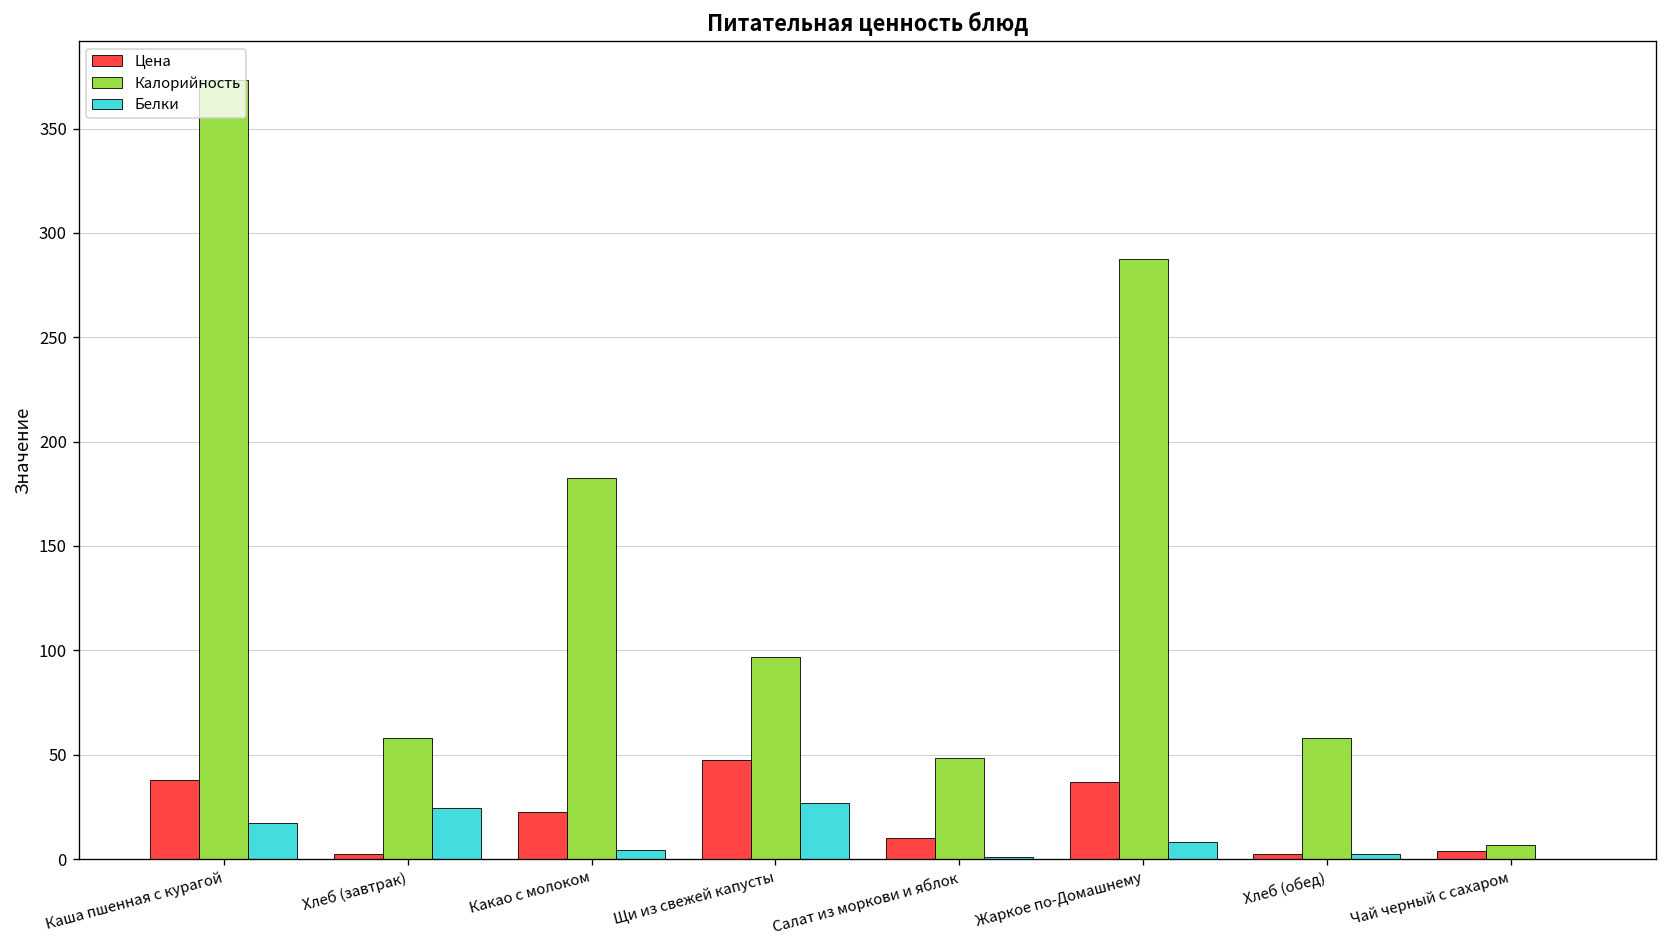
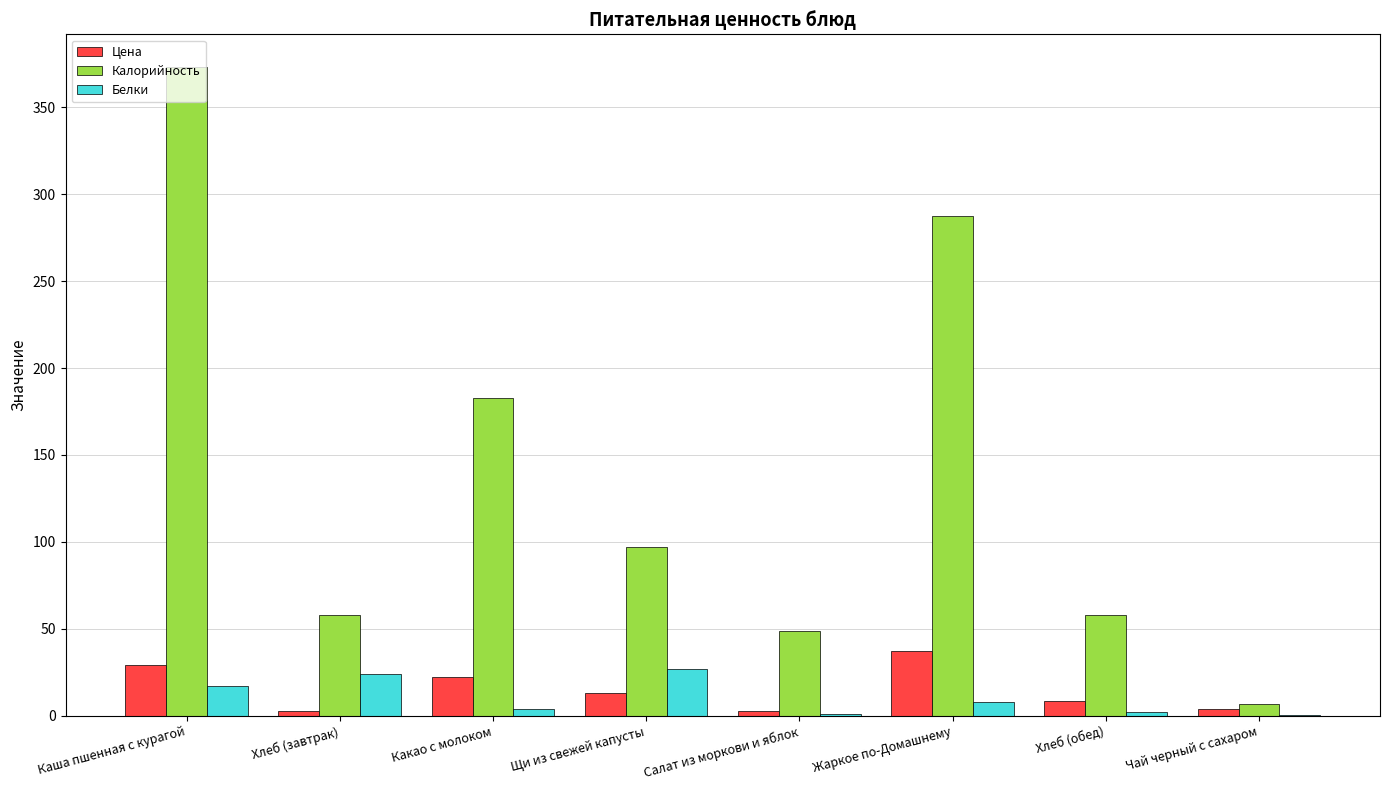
Цена, Каша пшенная с курагой: 38 -> 29
Цена, Щи из свежей капусты: 47 -> 13
Цена, Салат из моркови и яблок: 10 -> 3
Цена, Хлеб (обед): 3 -> 9
